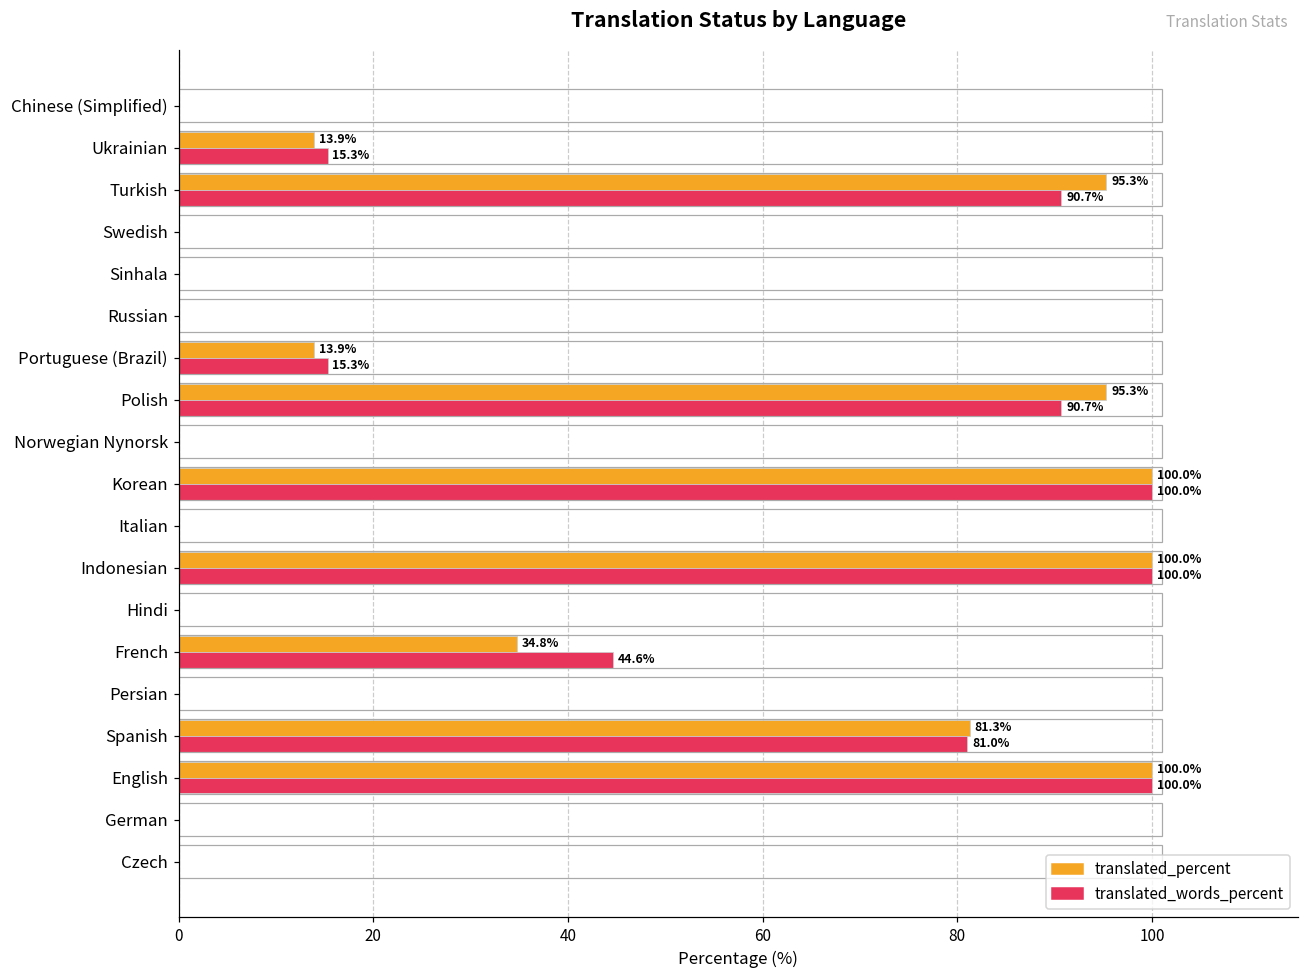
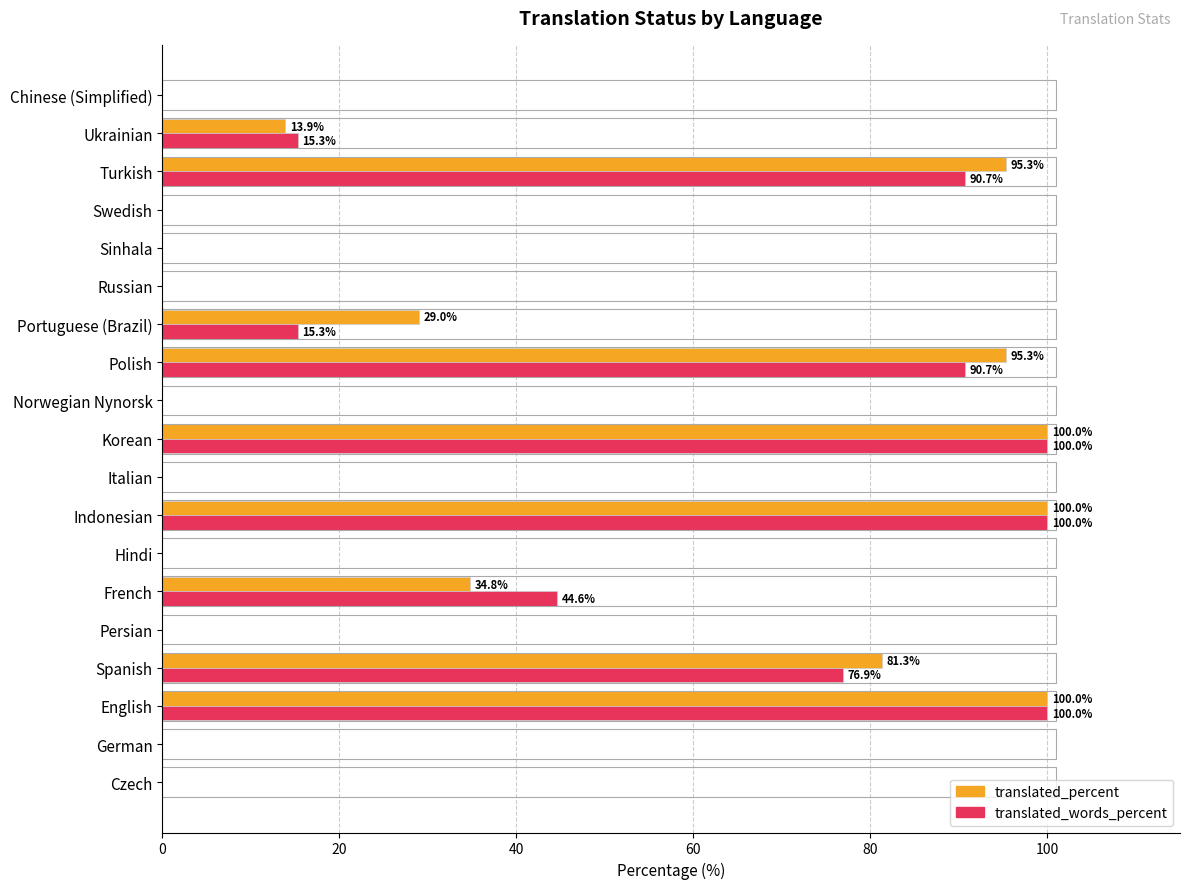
translated_percent, Portuguese (Brazil): 13.9% -> 29.0%
translated_words_percent, Spanish: 81.0% -> 76.9%
